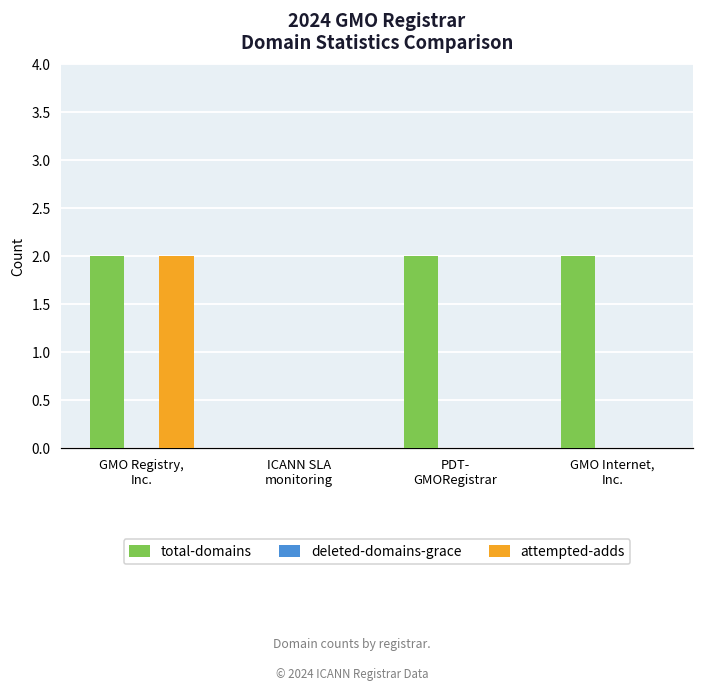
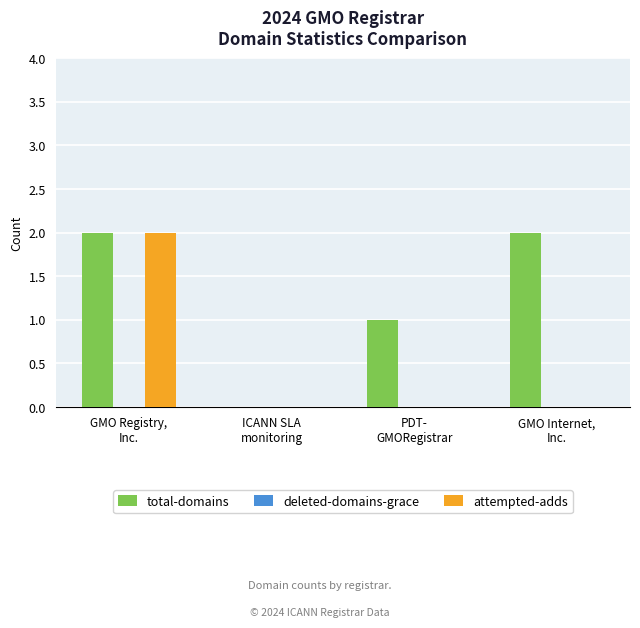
total-domains, PDT- GMORegistrar: 2 -> 1
